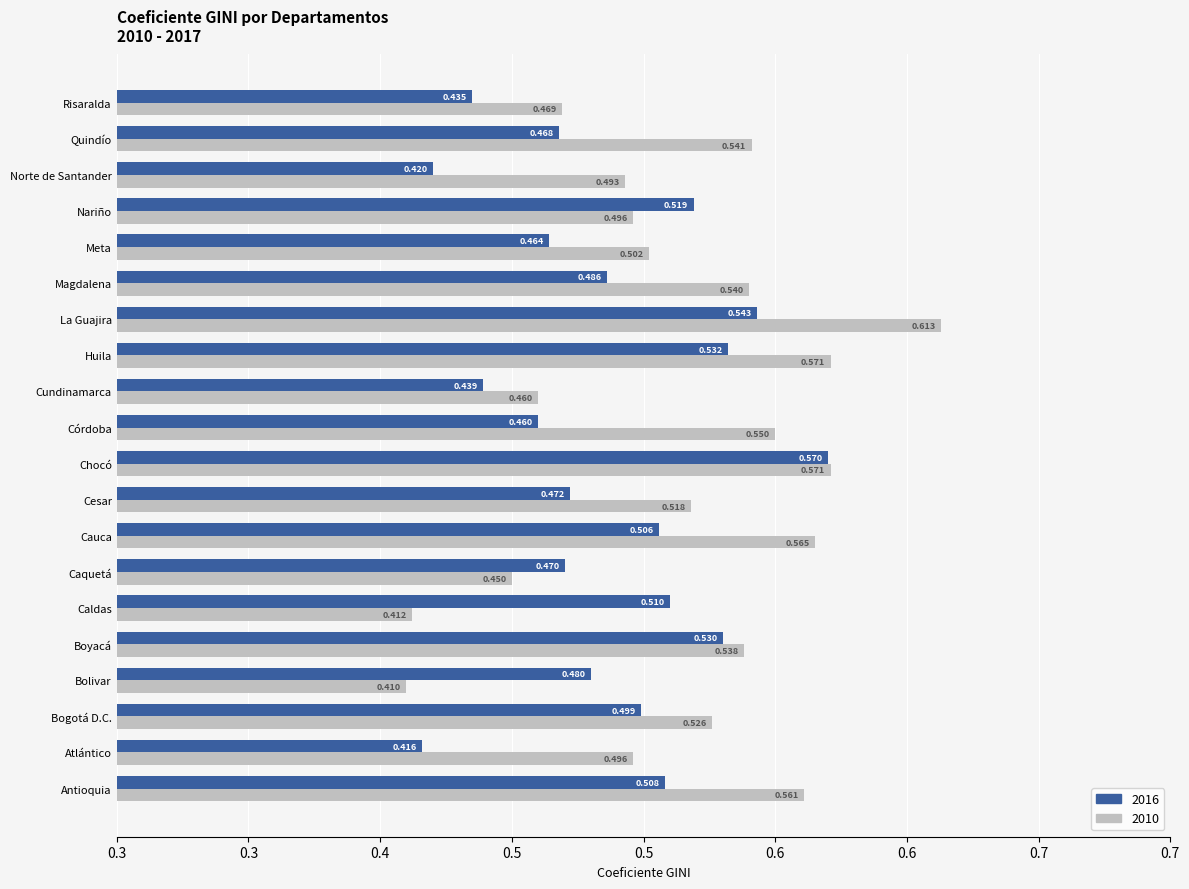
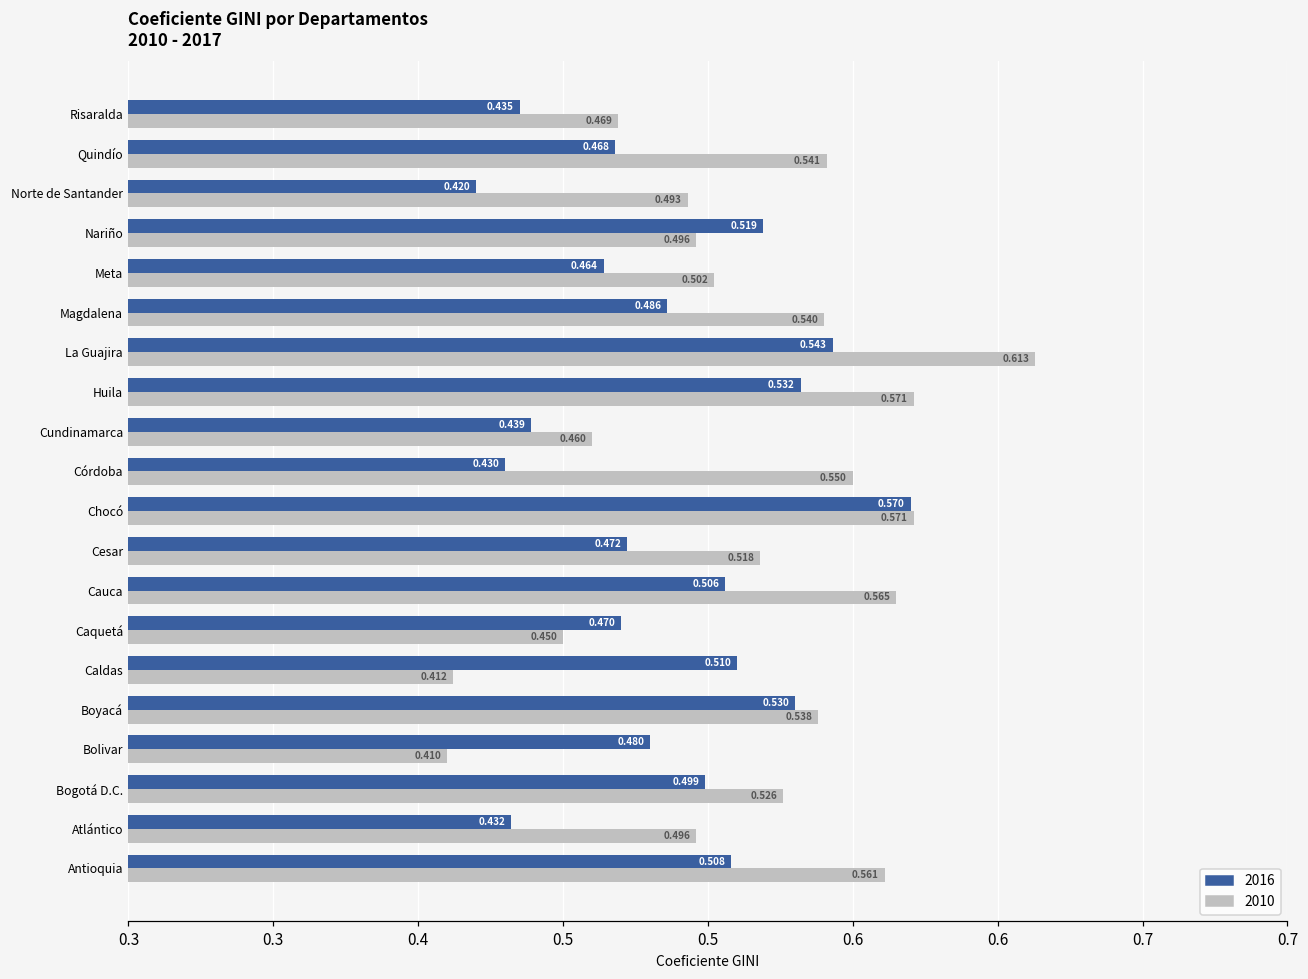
2016, Córdoba: 0.460 -> 0.430
2016, Atlántico: 0.416 -> 0.432
